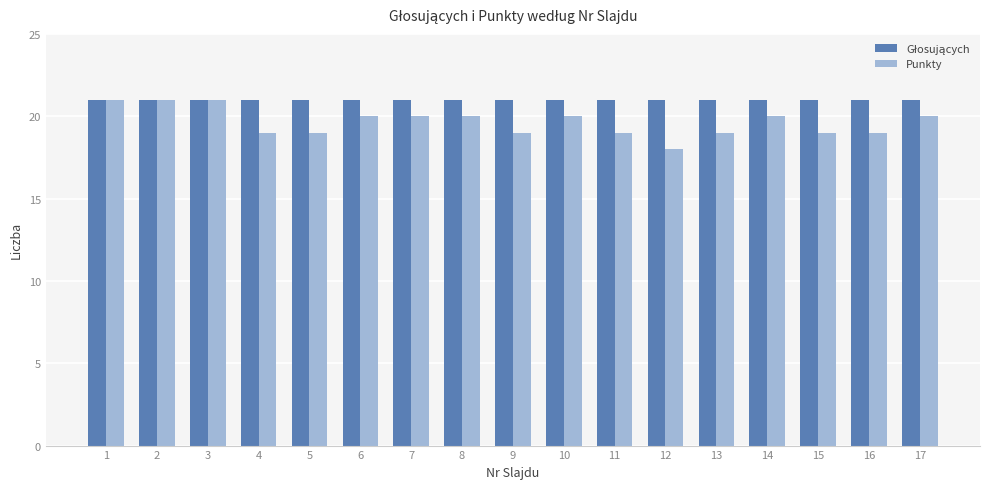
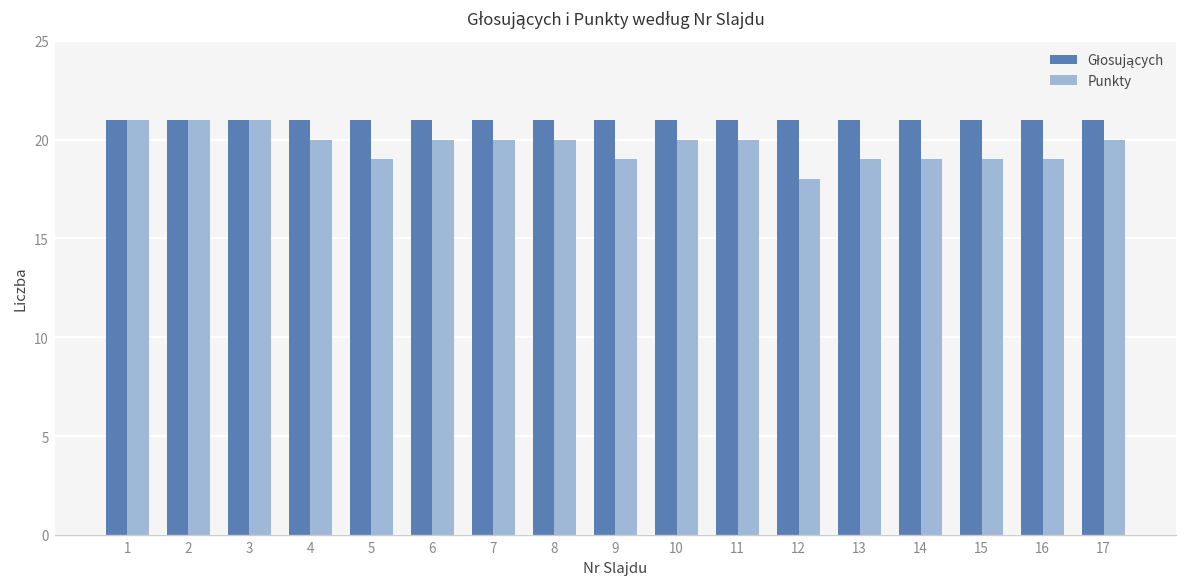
Punkty, 4: 19 -> 20
Punkty, 11: 19 -> 20
Punkty, 14: 20 -> 19
